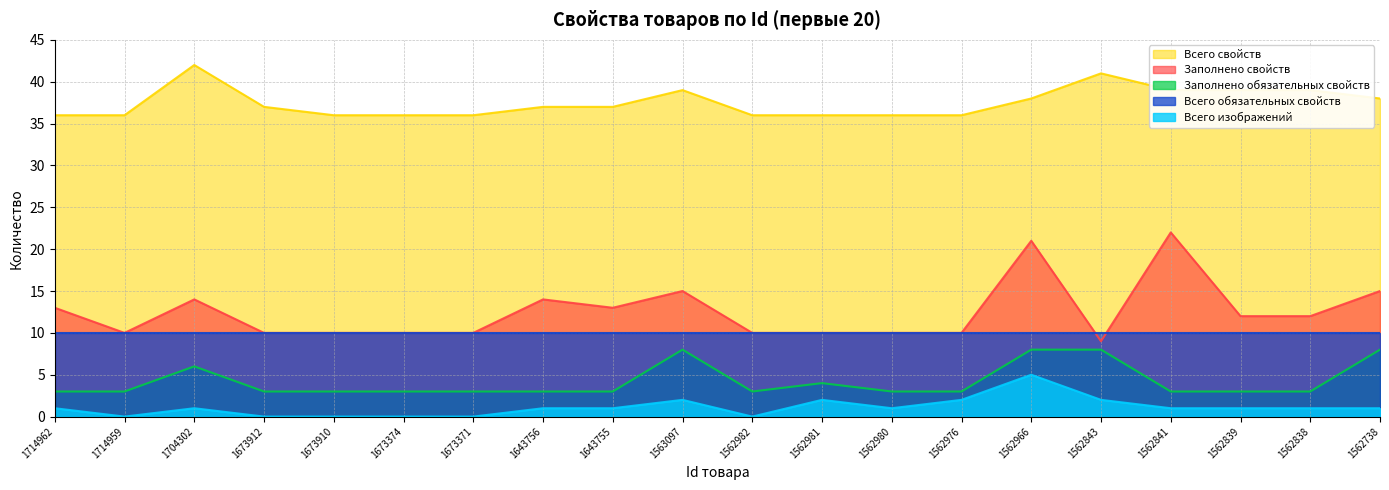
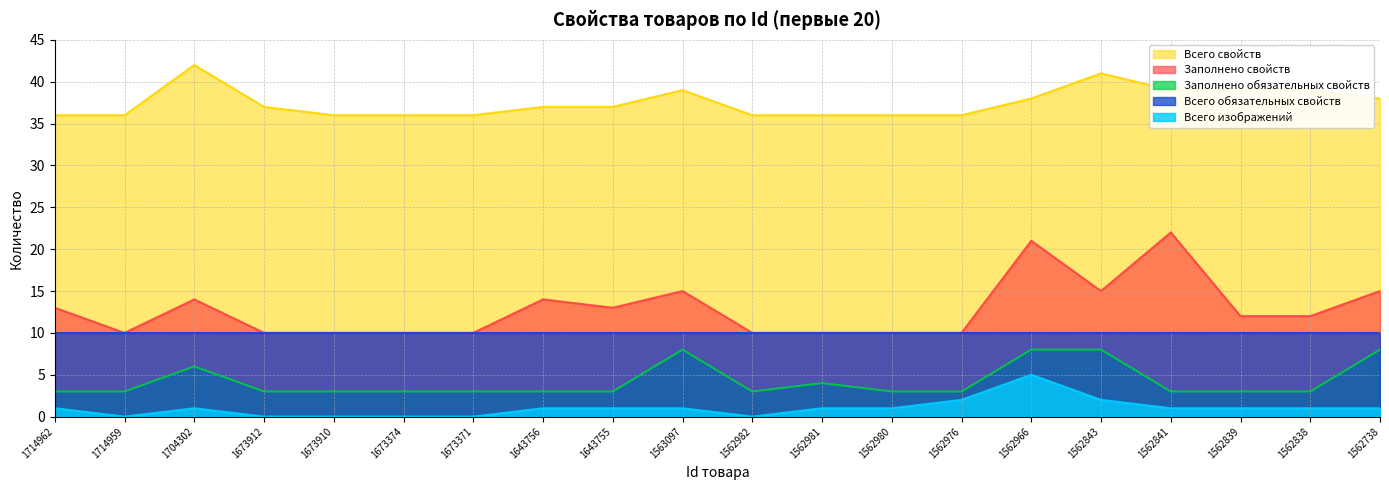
Всего изображений, 1563097: 2 -> 1
Всего изображений, 1562981: 2 -> 1
Заполнено свойств, 1562843: 9 -> 15
